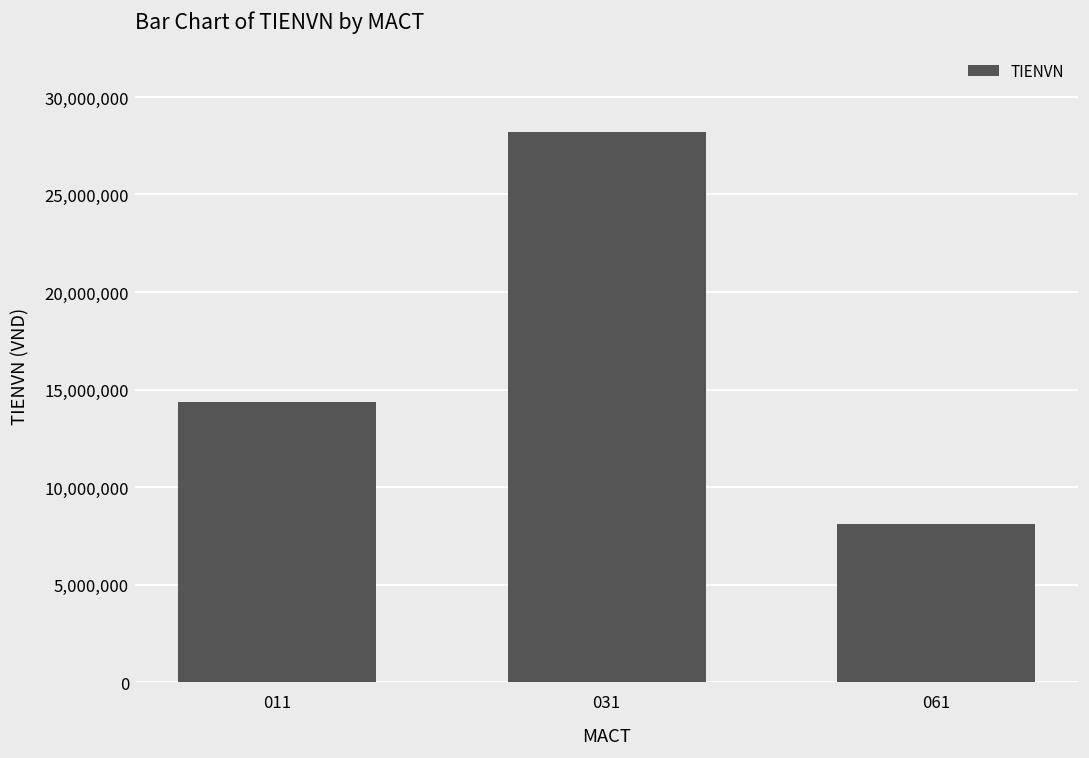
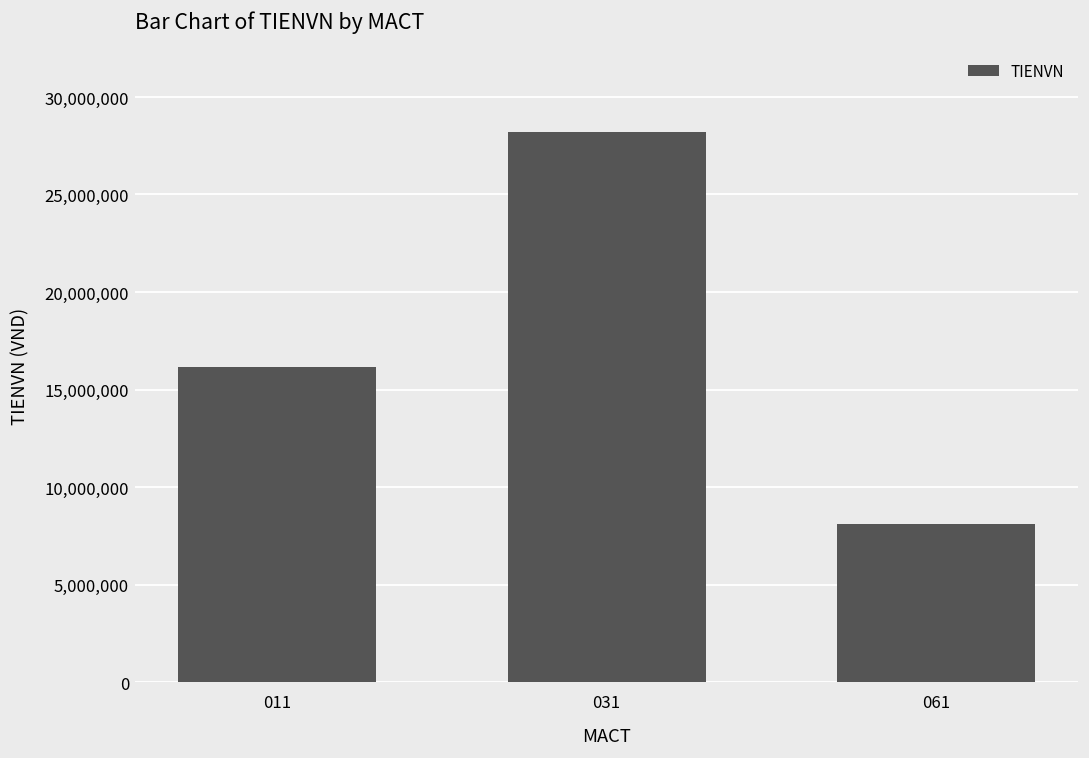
011: 14,400,000 -> 16,200,000
